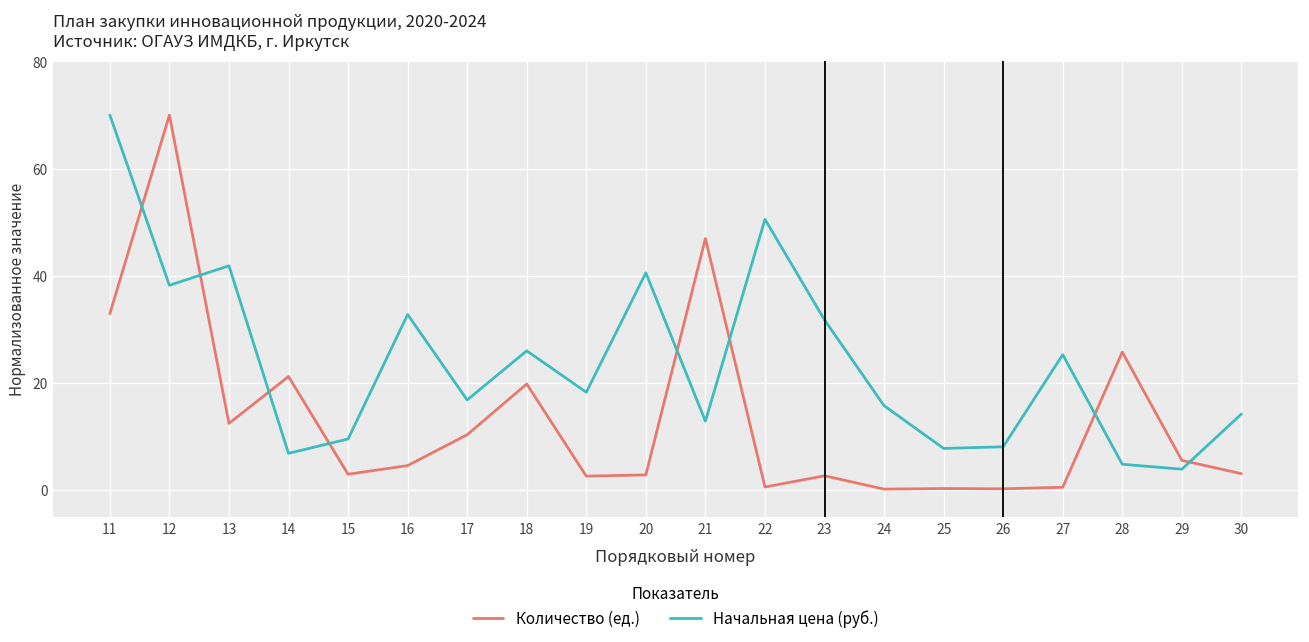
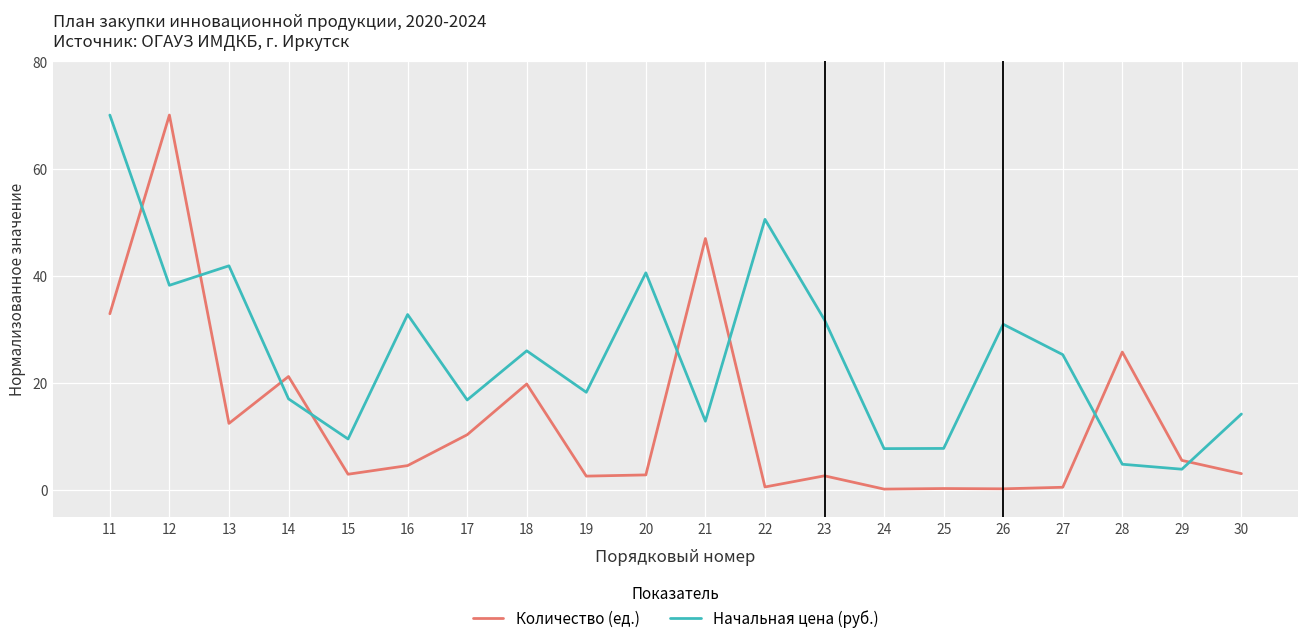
Начальная цена (руб.), 14: 7 -> 17
Начальная цена (руб.), 24: 16 -> 8
Начальная цена (руб.), 26: 8 -> 31
